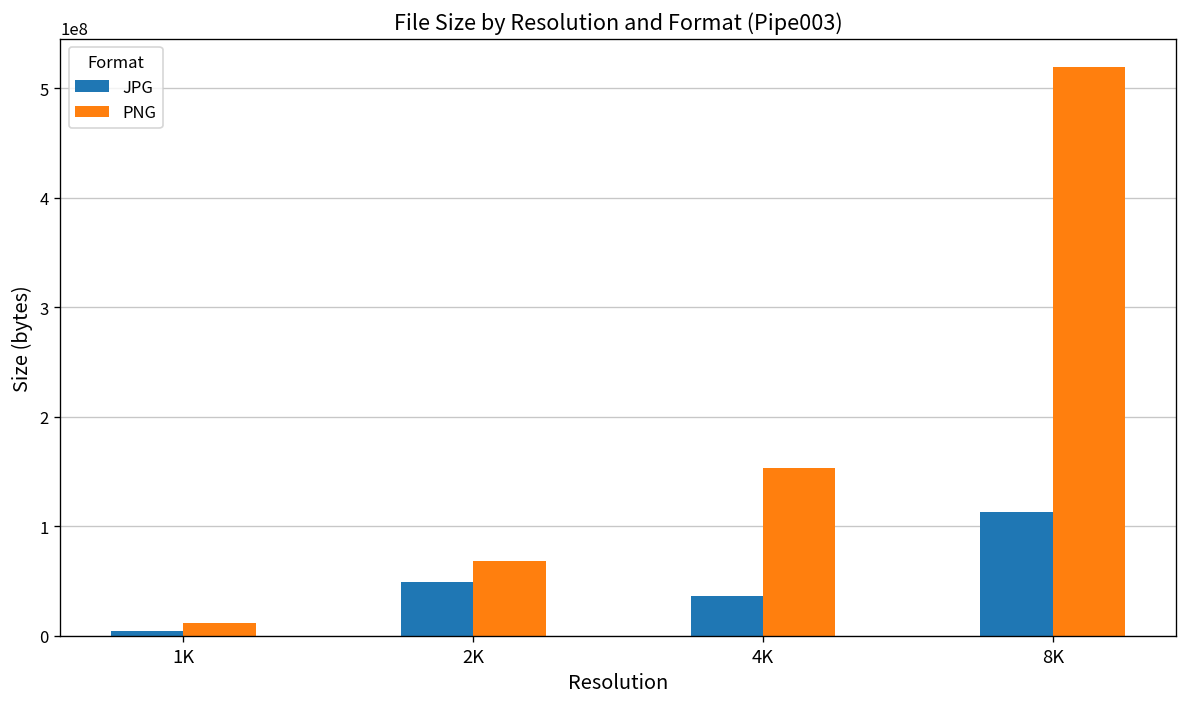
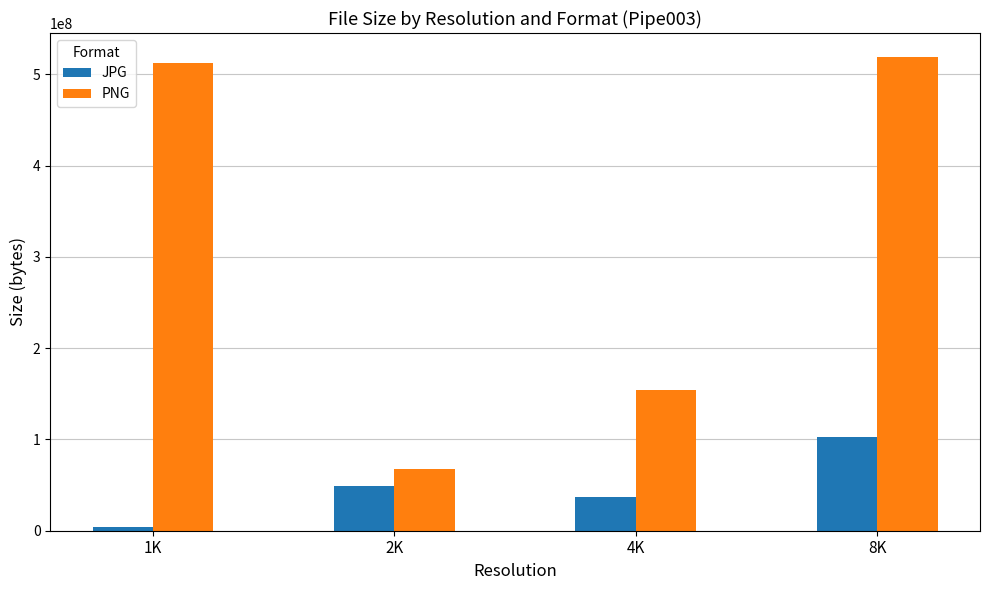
PNG, 1K: 10000000 -> 510000000
JPG, 8K: 110000000 -> 100000000
